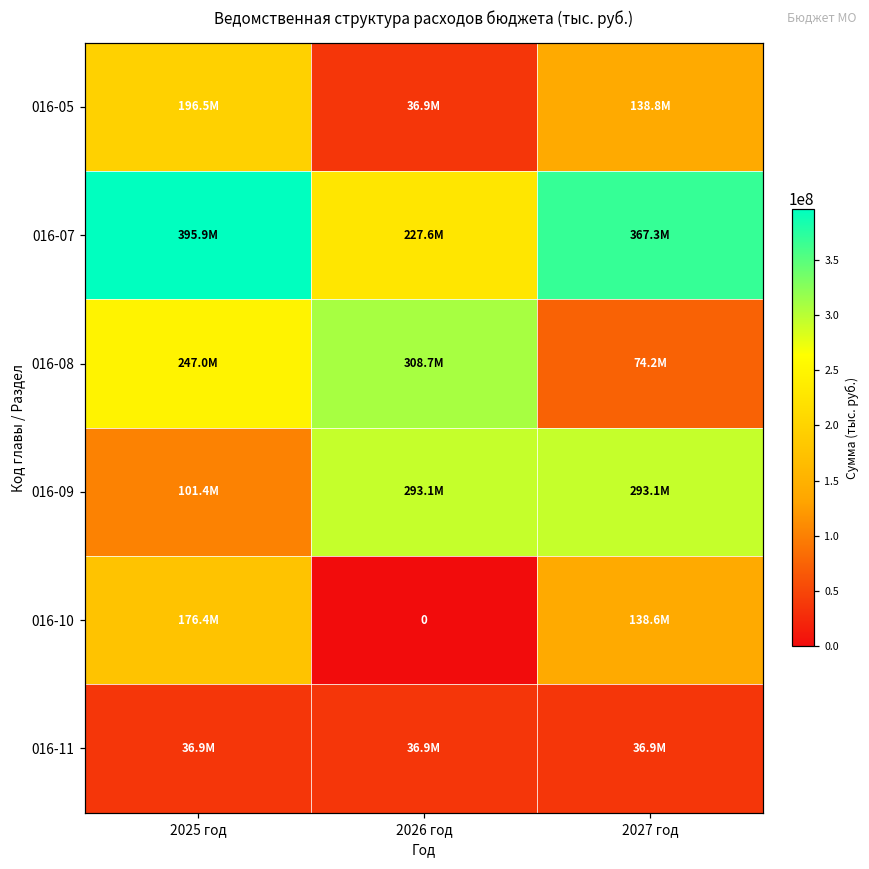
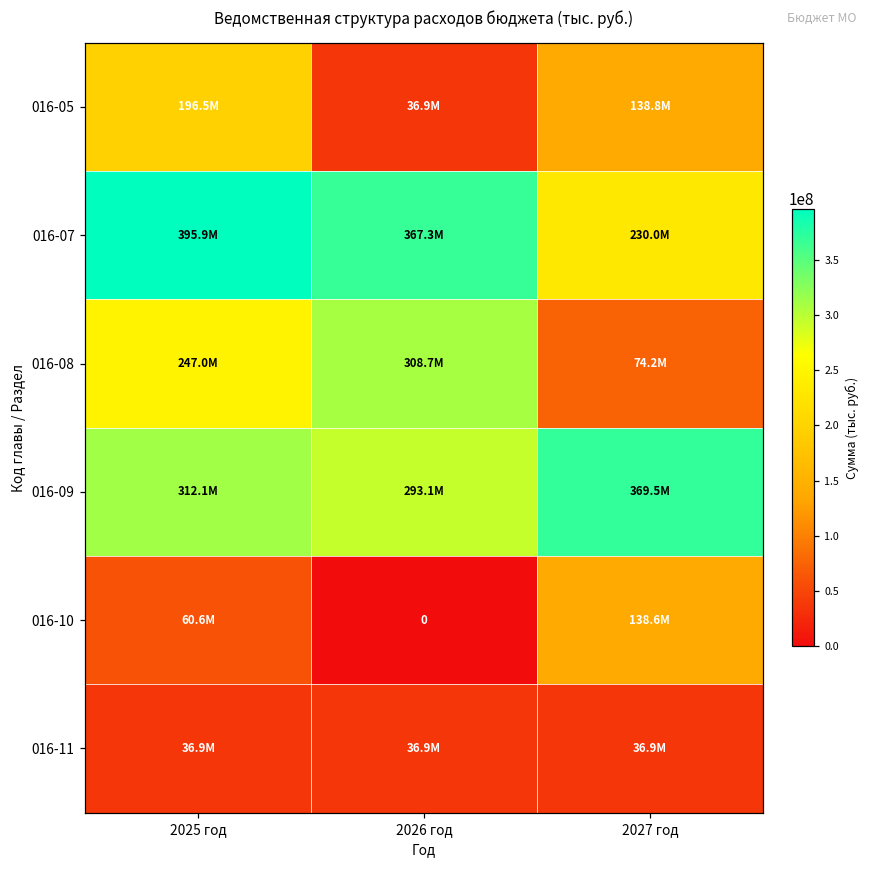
016-07, 2026 год: 227.6M -> 367.3M
016-07, 2027 год: 367.3M -> 230.0M
016-09, 2025 год: 101.4M -> 312.1M
016-09, 2027 год: 293.1M -> 369.5M
016-10, 2025 год: 176.4M -> 60.6M
